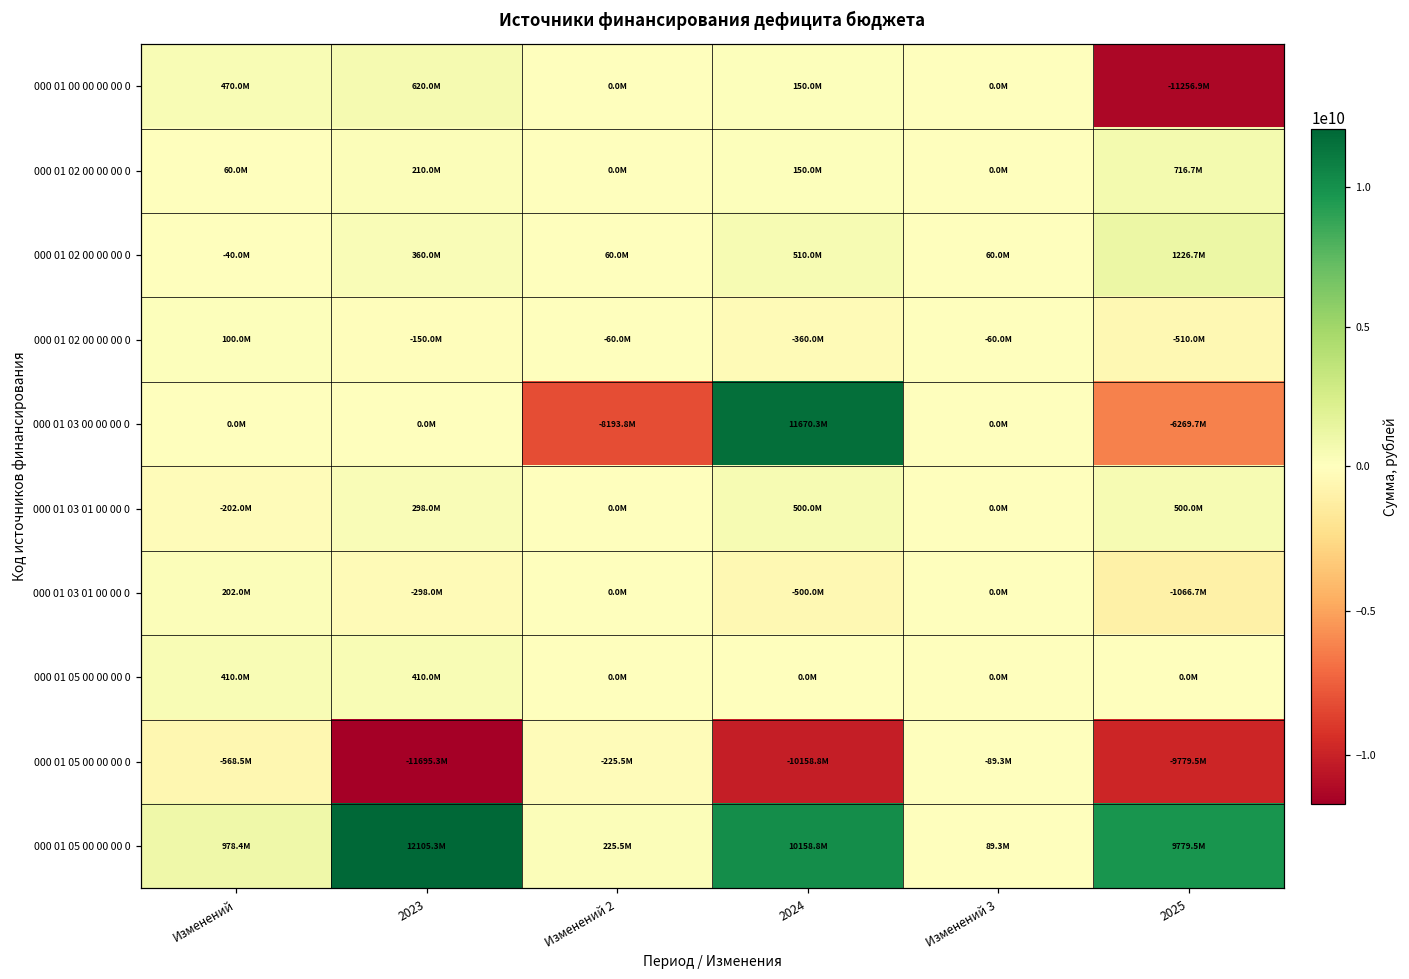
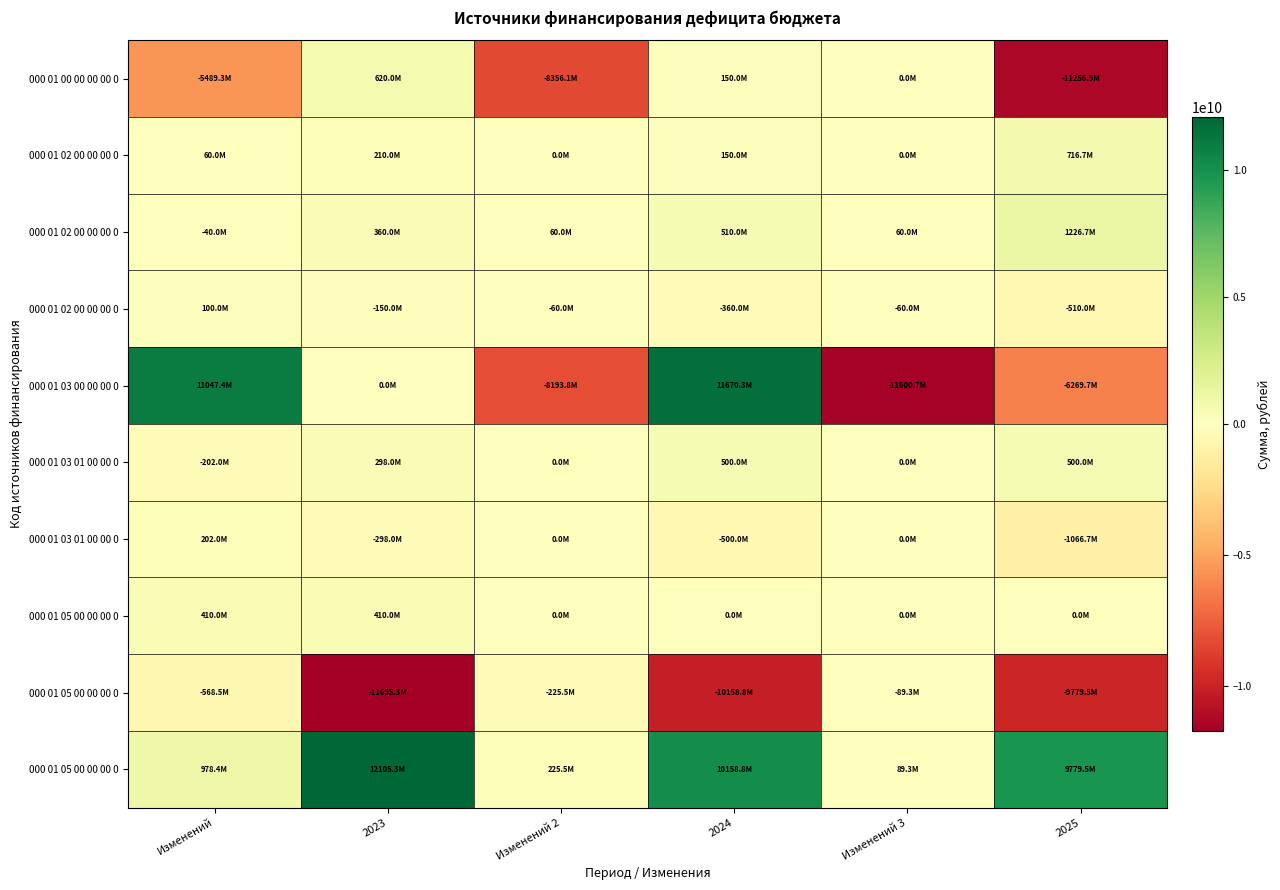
000 01 00 00 00 00 0, Изменений: 470.0M -> -5489.3M
000 01 00 00 00 00 0, Изменений 2: 0.0M -> -8356.1M
000 01 03 00 00 00 0, Изменений: 0.0M -> 11047.4M
000 01 03 00 00 00 0, Изменений 3: 0.0M -> -11600.7M
